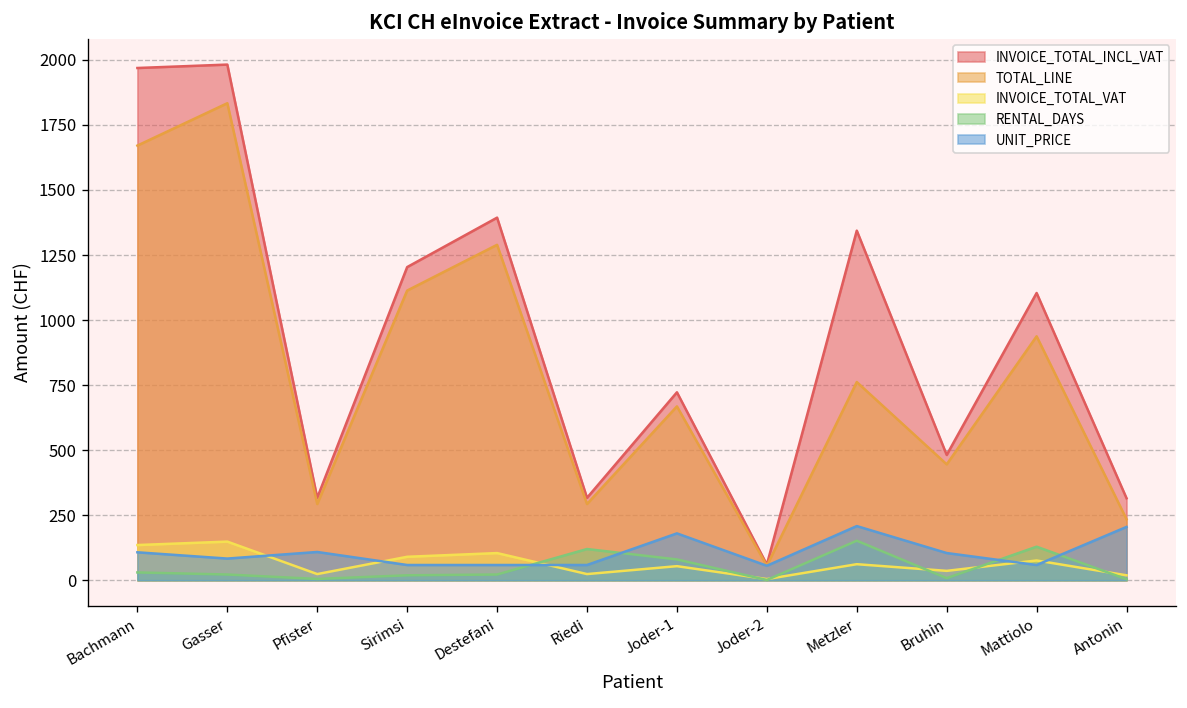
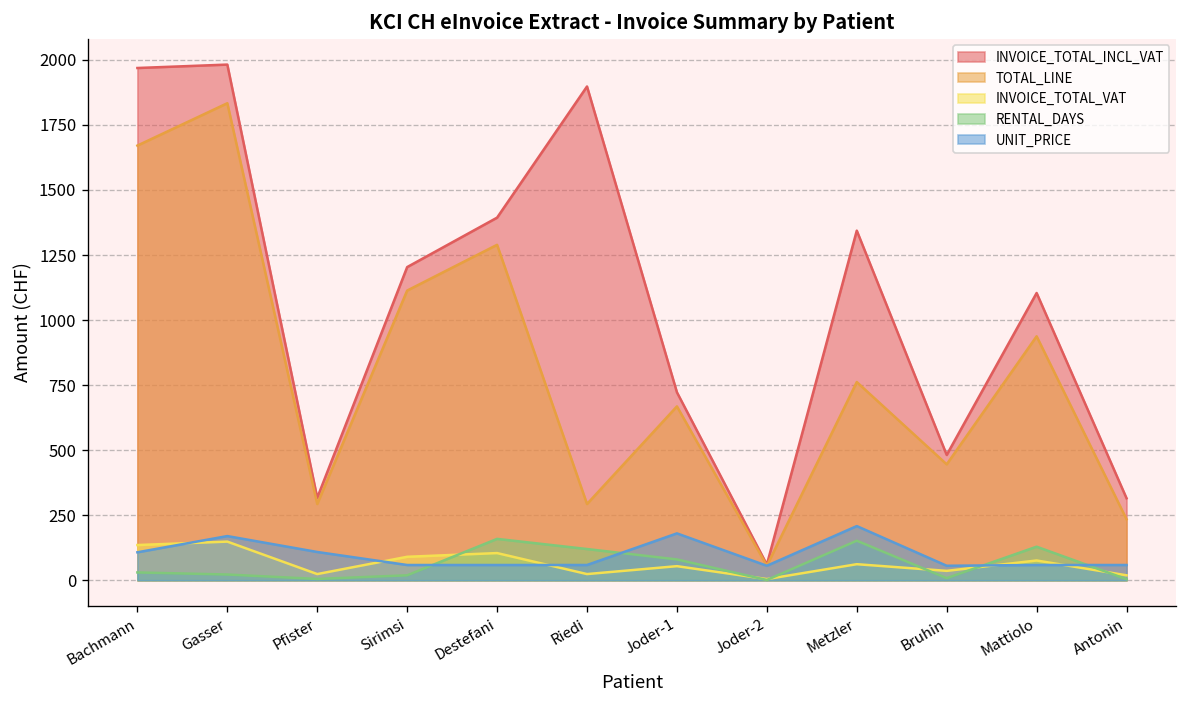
UNIT_PRICE, Gasser: 80 -> 170
RENTAL_DAYS, Destefani: 20 -> 160
INVOICE_TOTAL_INCL_VAT, Riedi: 320 -> 1900
UNIT_PRICE, Bruhin: 100 -> 60
UNIT_PRICE, Antonin: 210 -> 60
